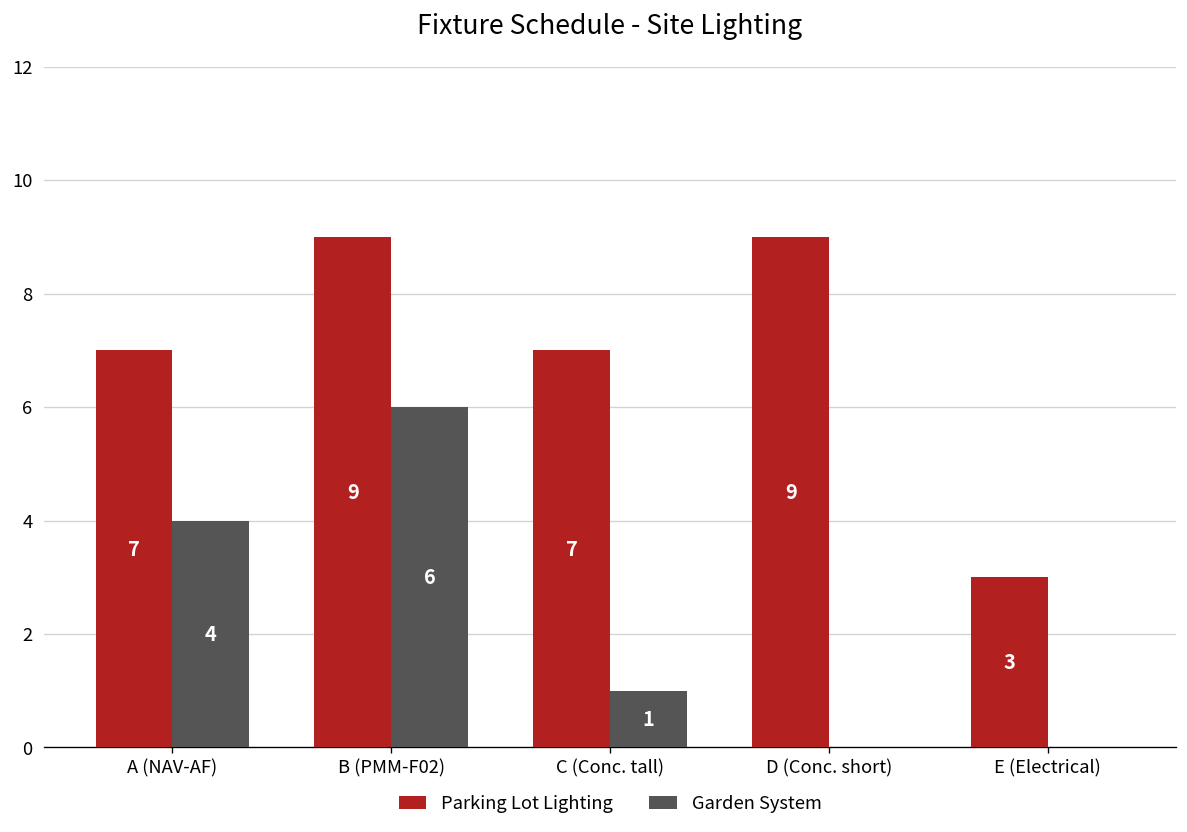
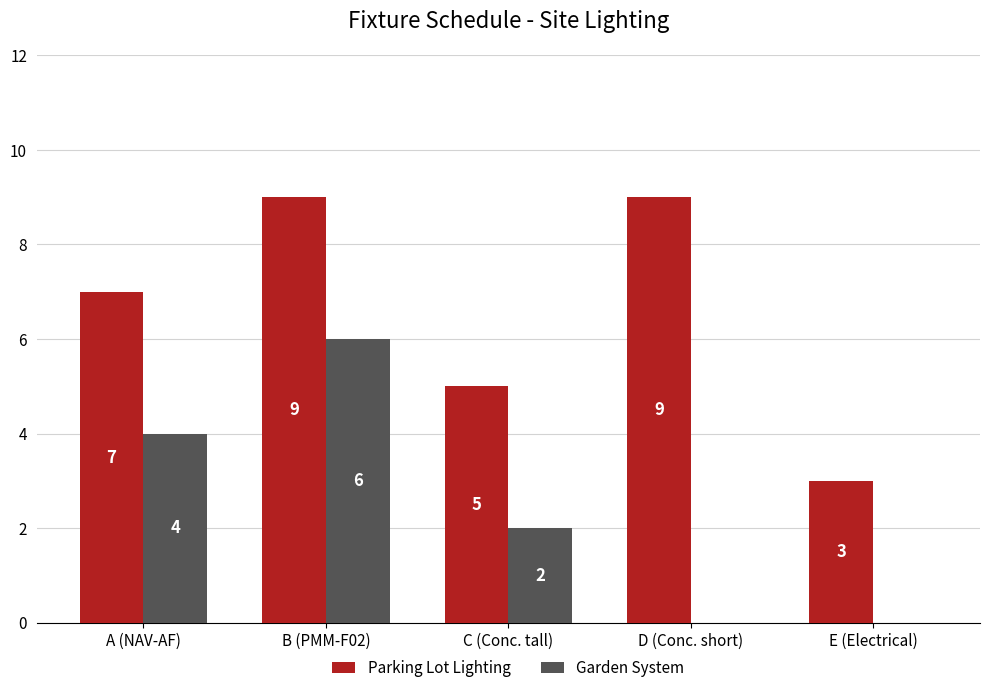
Parking Lot Lighting, C (Conc. tall): 7 -> 5
Garden System, C (Conc. tall): 1 -> 2
